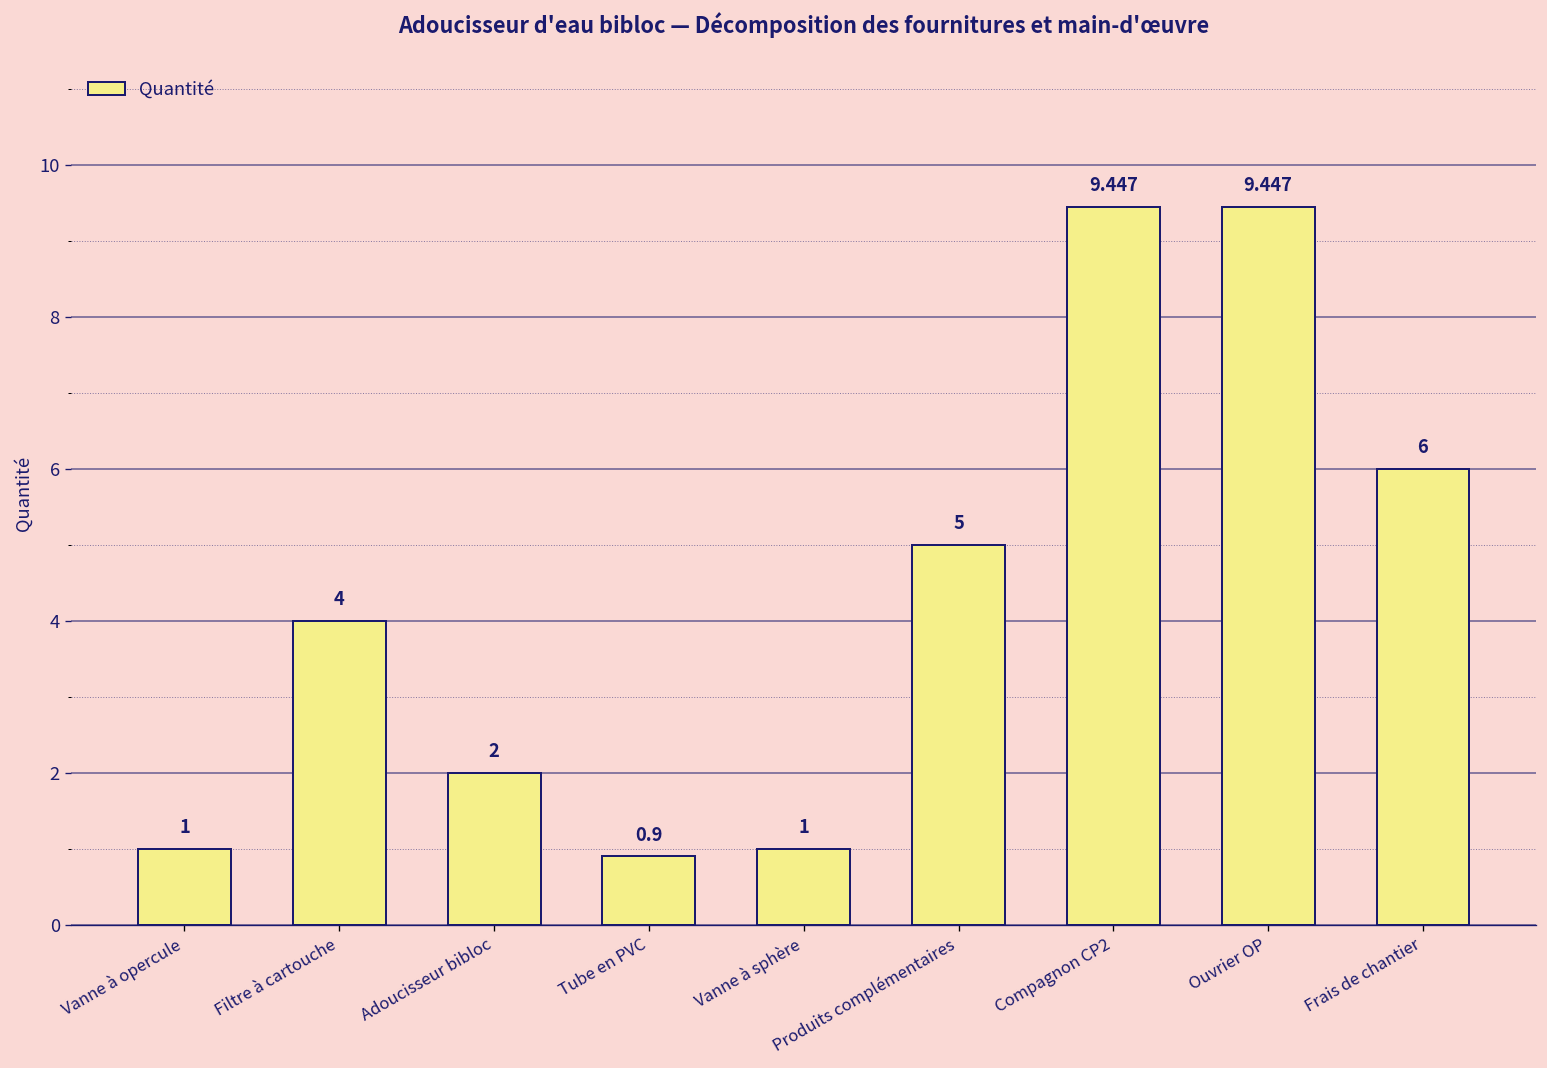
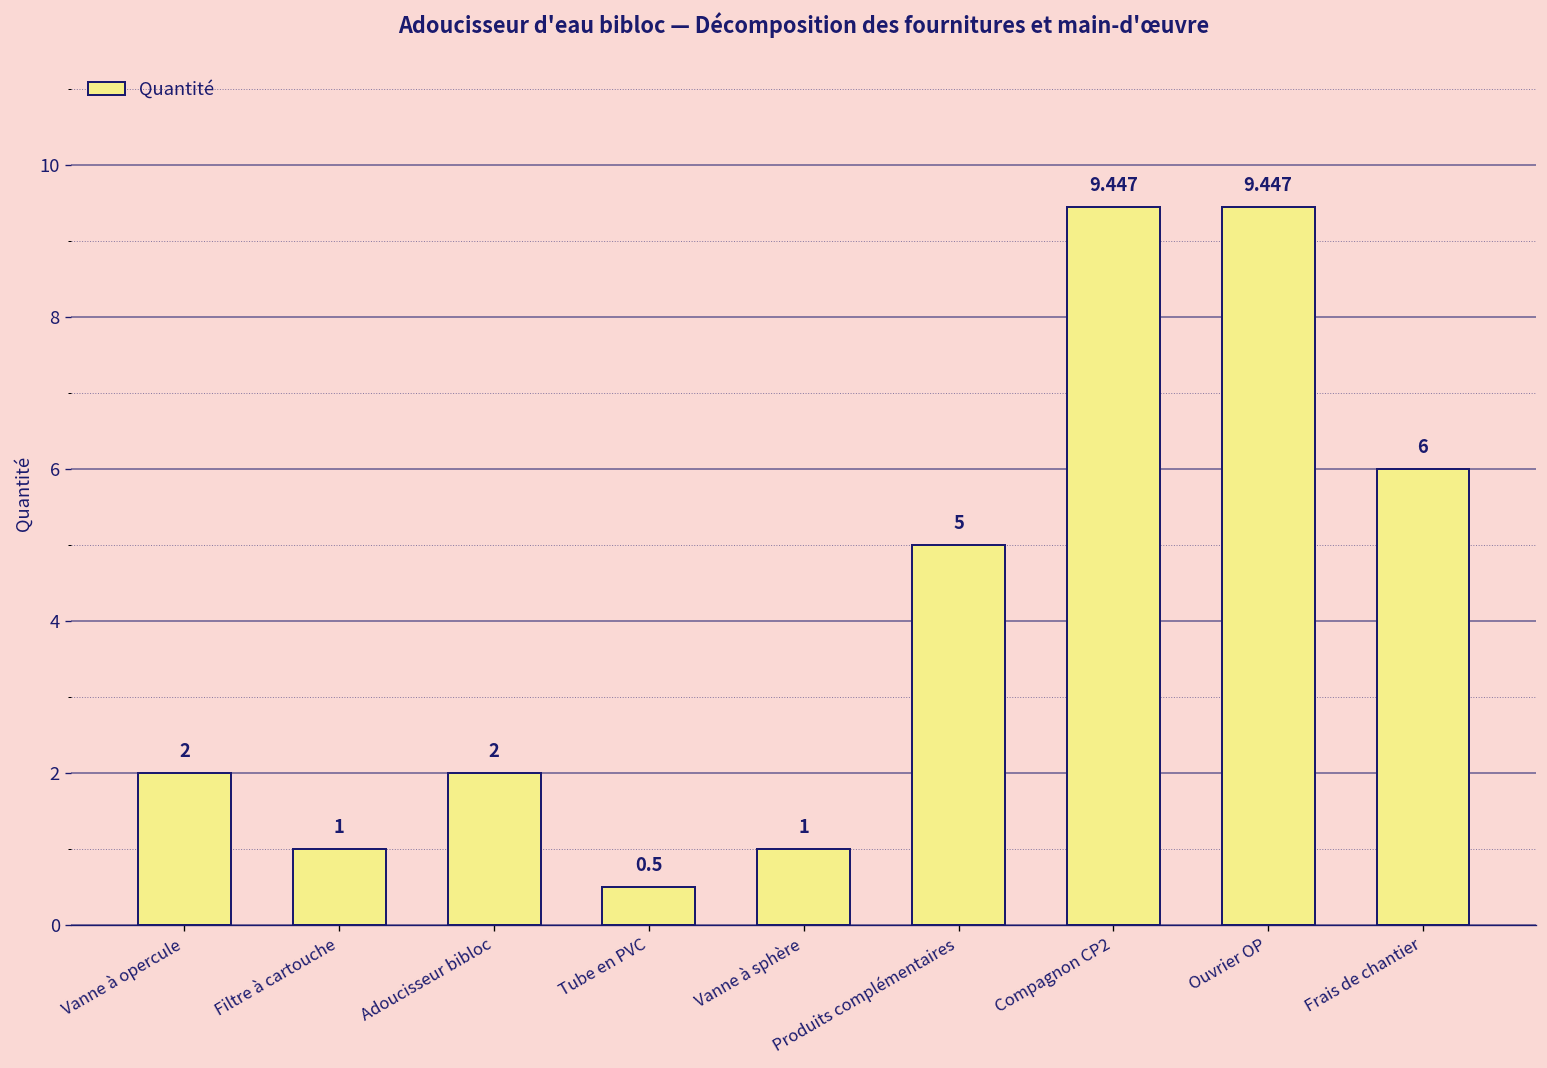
Vanne à opercule: 1 -> 2
Filtre à cartouche: 4 -> 1
Tube en PVC: 0.9 -> 0.5
